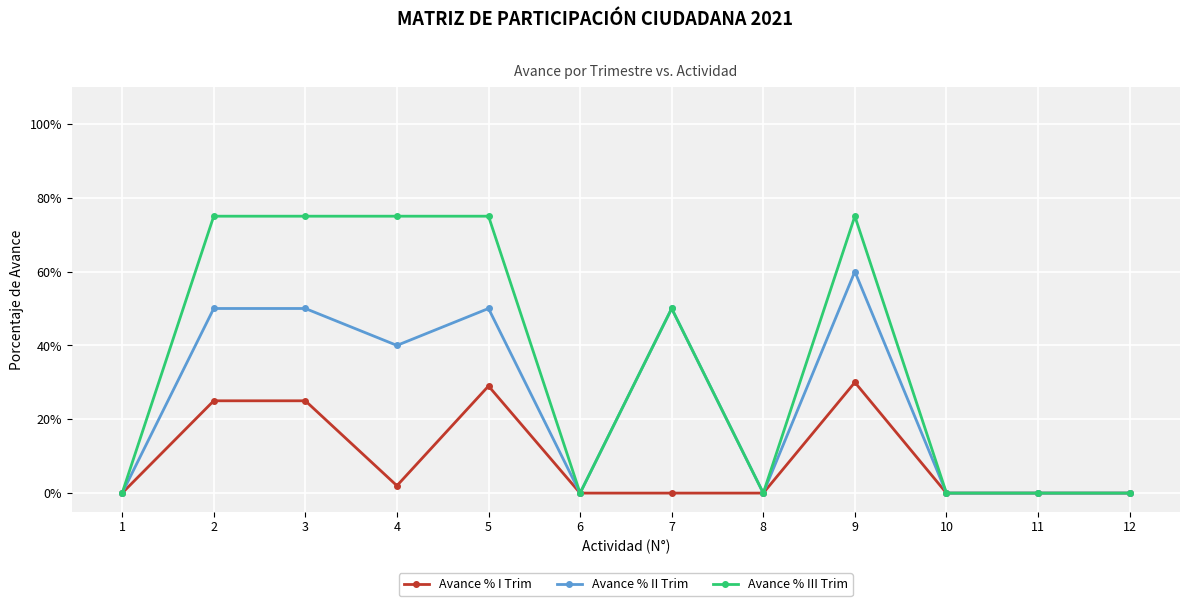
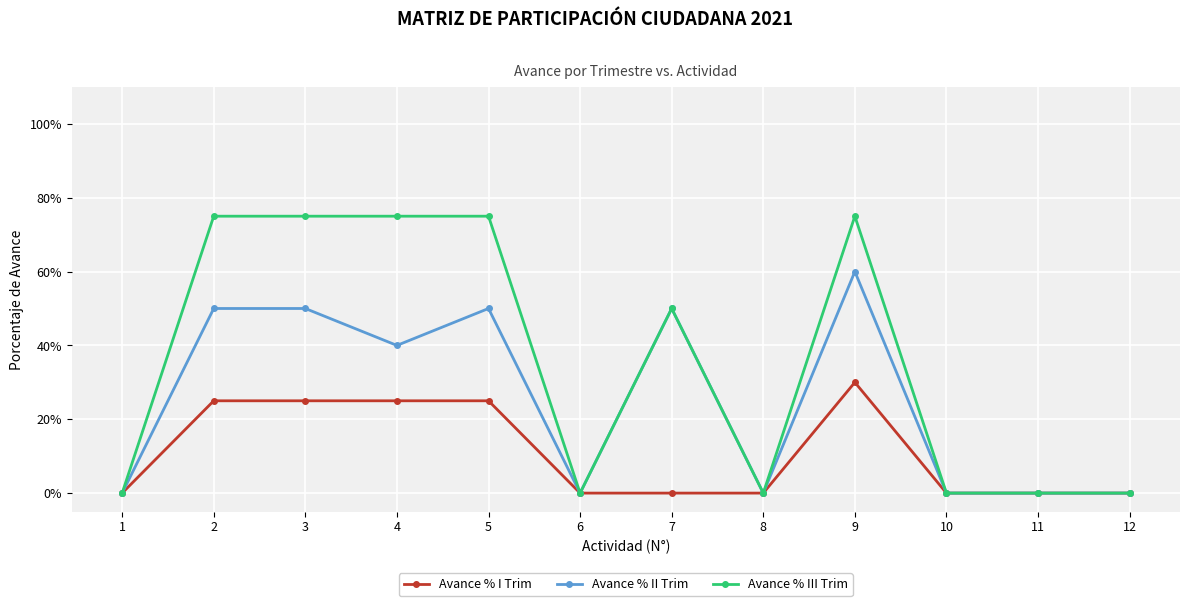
Avance % I Trim, 4: 2% -> 25%
Avance % I Trim, 5: 29% -> 25%
